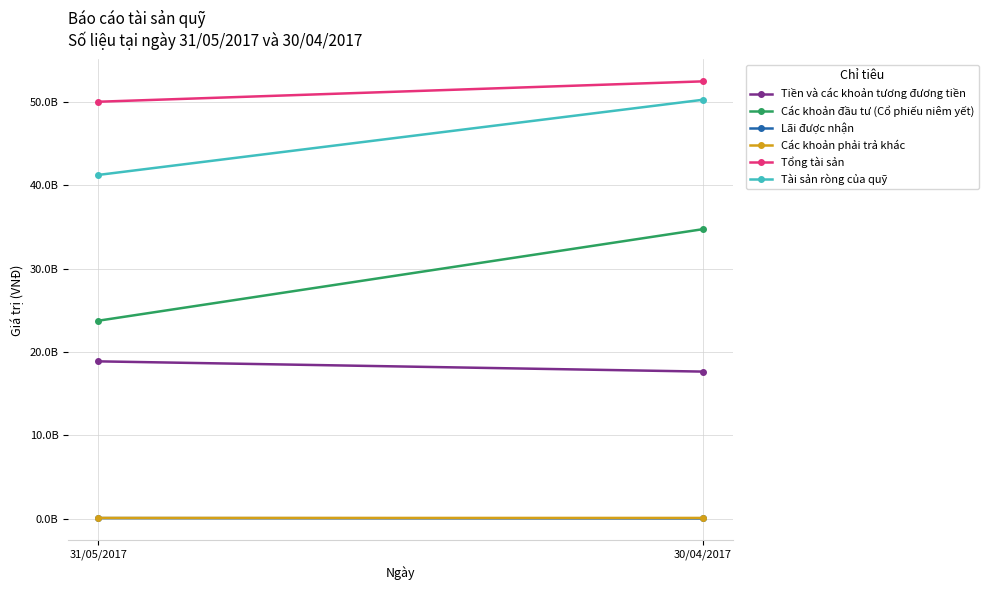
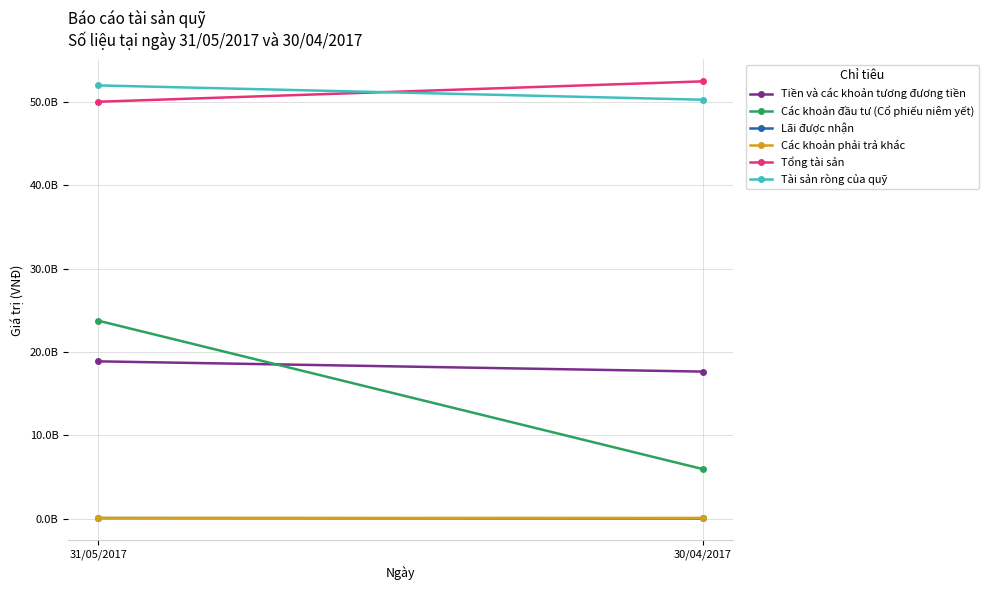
Tài sản ròng của quỹ, 31/05/2017: 41000000000 -> 52000000000
Các khoản đầu tư (Cổ phiếu niêm yết), 30/04/2017: 35000000000 -> 6000000000
